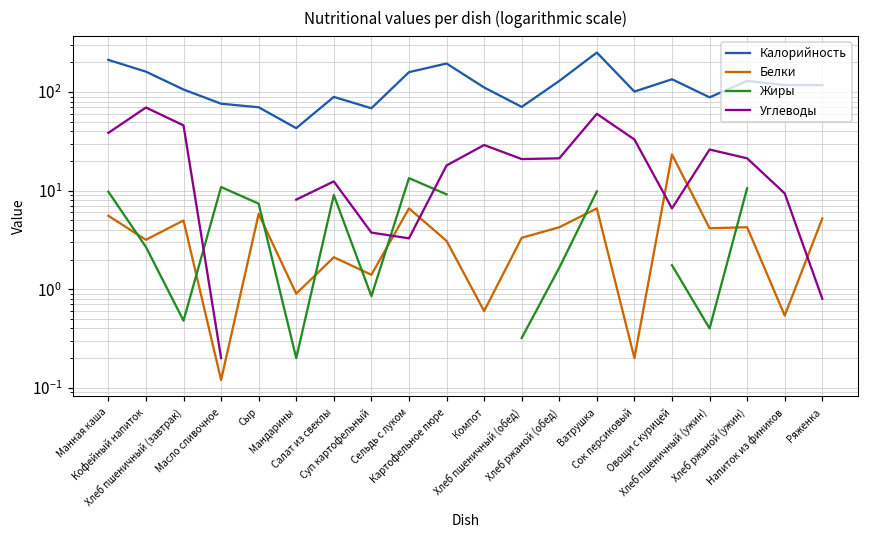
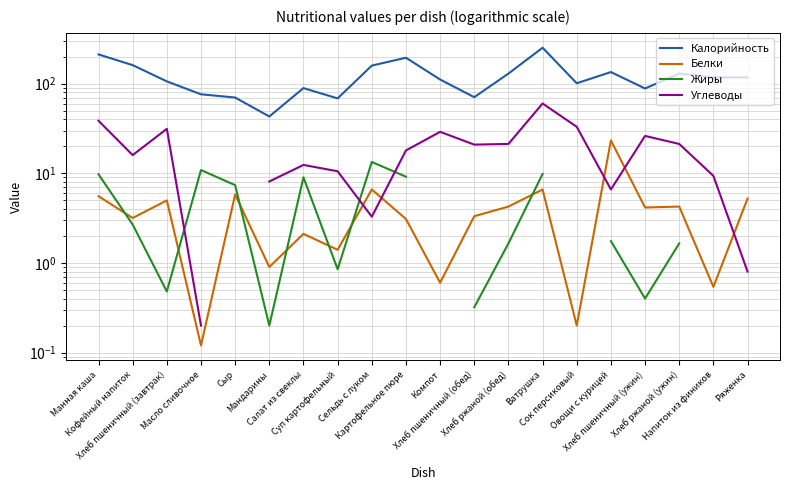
Углеводы, Кофейный напиток: 70 -> 16
Углеводы, Хлеб пшеничный (завтрак): 50 -> 31
Углеводы, Суп картофельный: 3.8 -> 11
Жиры, Хлеб ржаной (ужин): 11 -> 1.7
